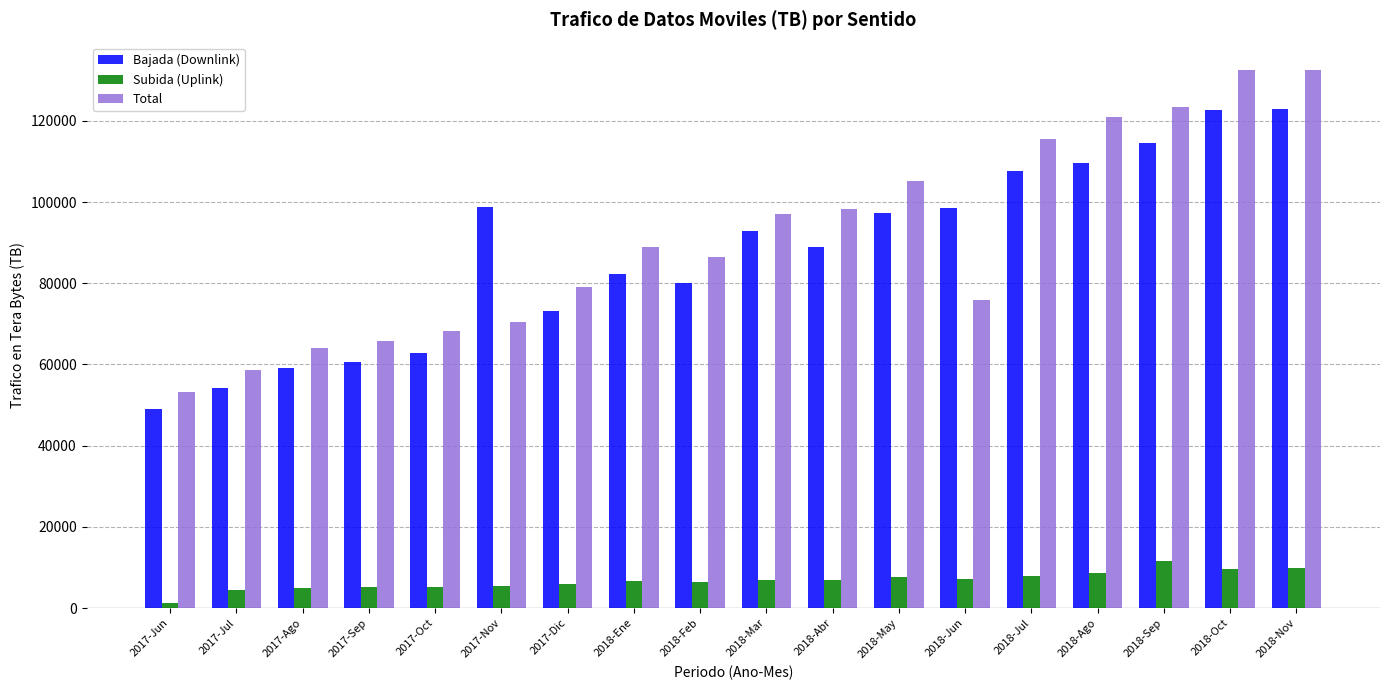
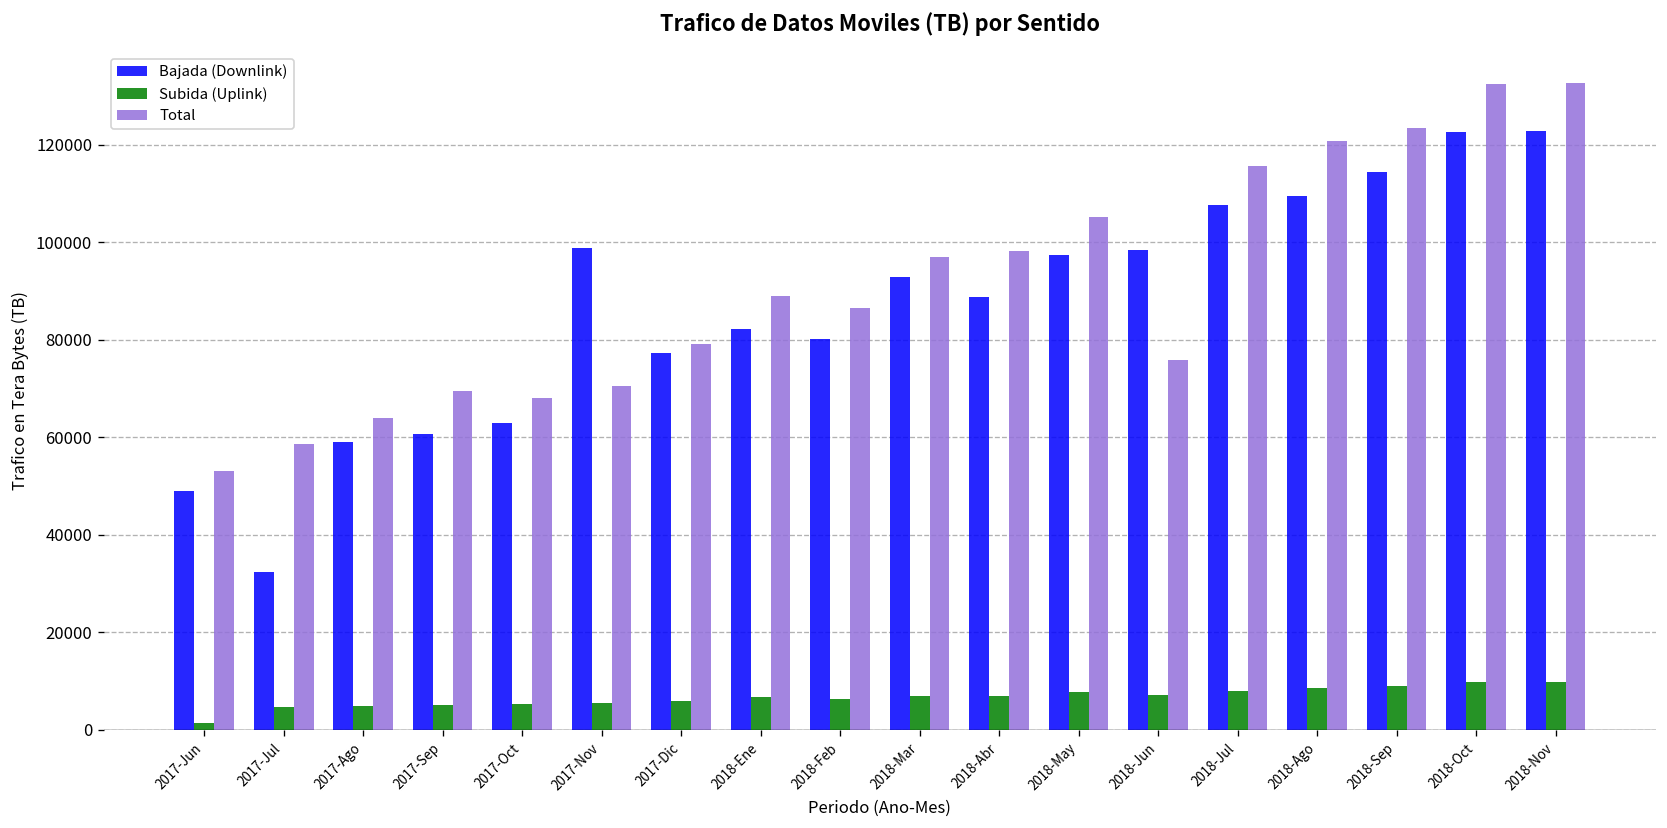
Bajada (Downlink), 2017-Jul: 54000 -> 32000
Total, 2017-Sep: 66000 -> 69000
Bajada (Downlink), 2017-Dic: 73000 -> 77000
Subida (Uplink), 2018-Sep: 12000 -> 9000
